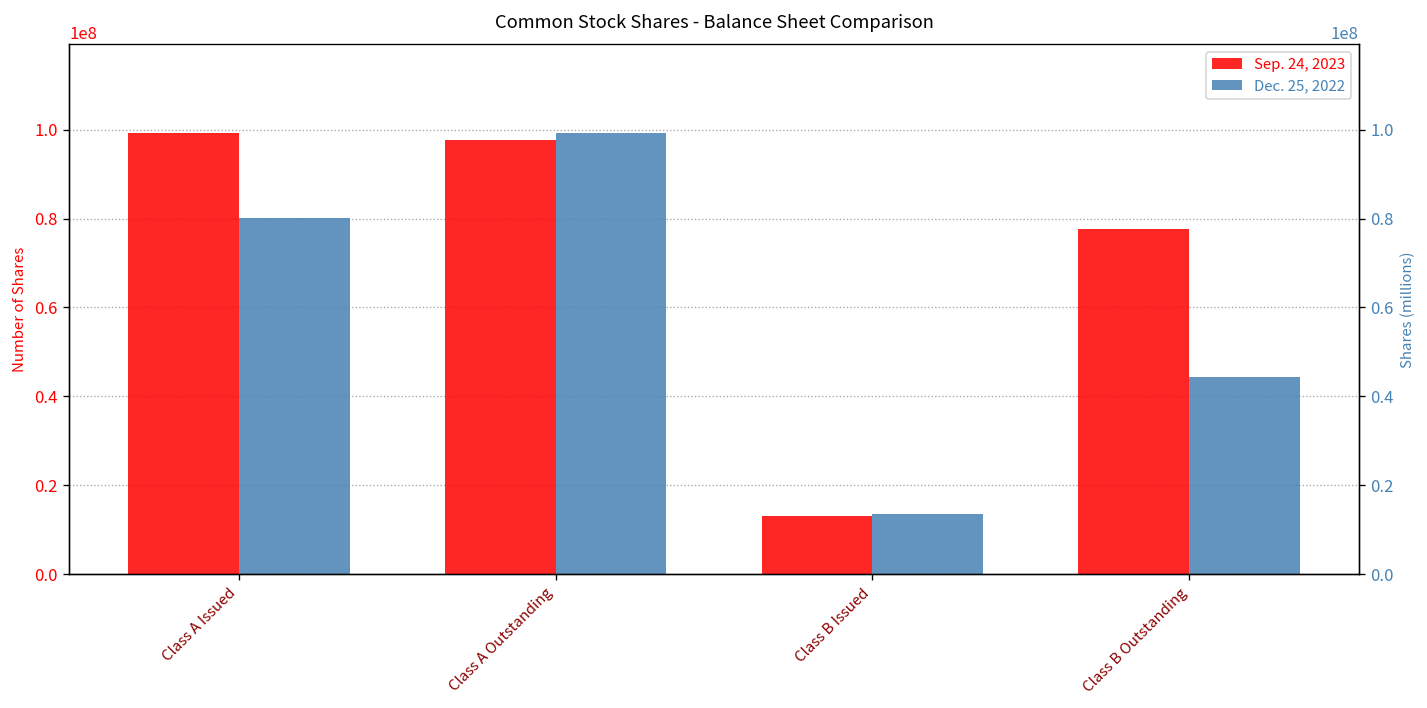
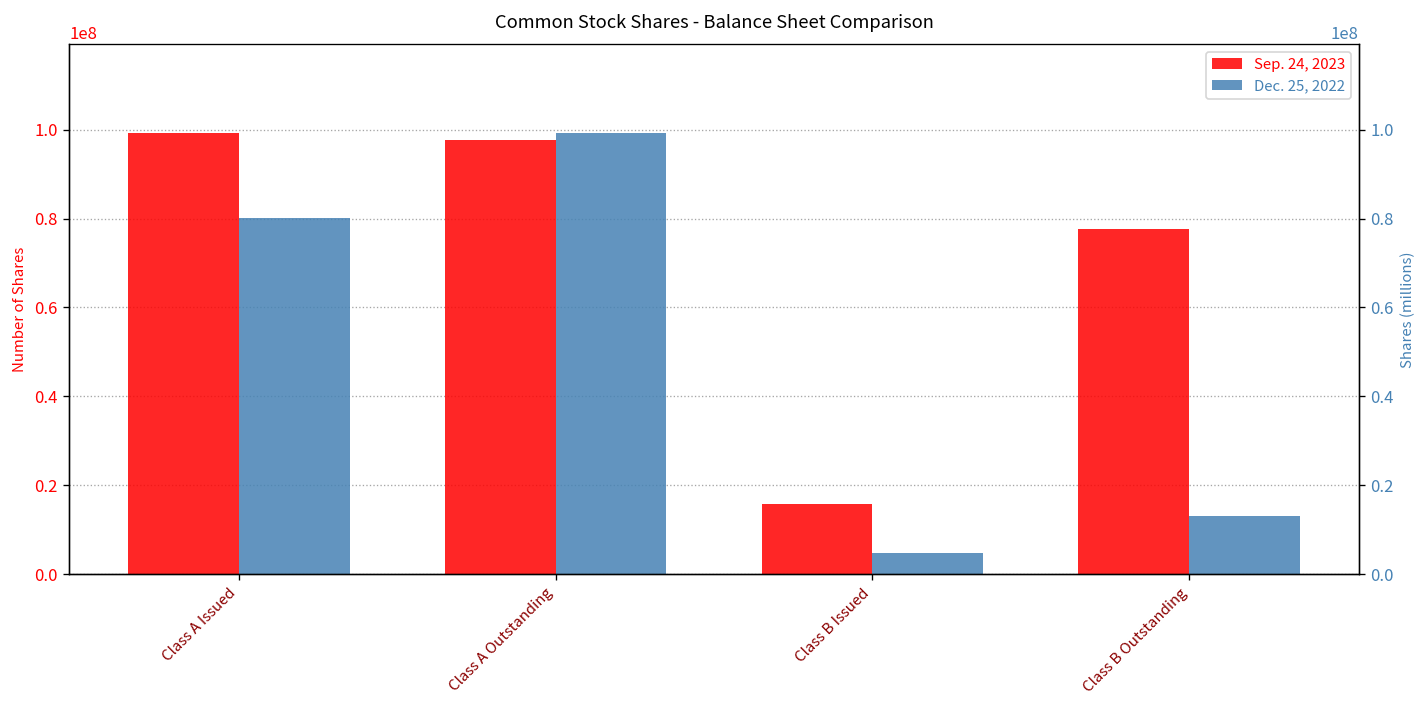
Sep. 24, 2023, Class B Issued: 13000000 -> 16000000
Dec. 25, 2022, Class B Issued: 13000000 -> 5000000
Dec. 25, 2022, Class B Outstanding: 44000000 -> 13000000
